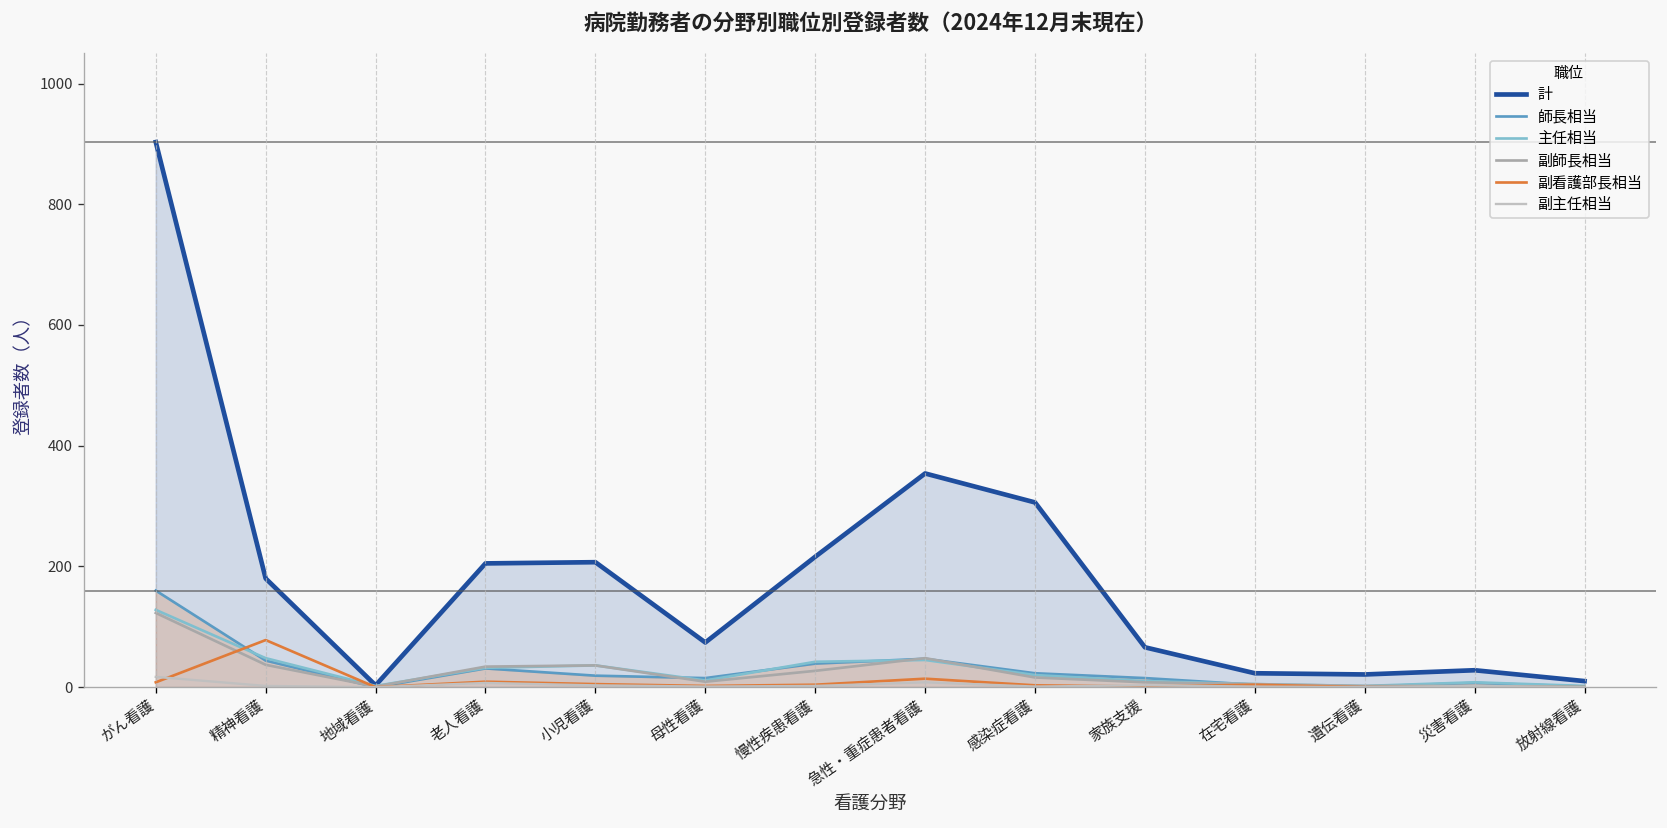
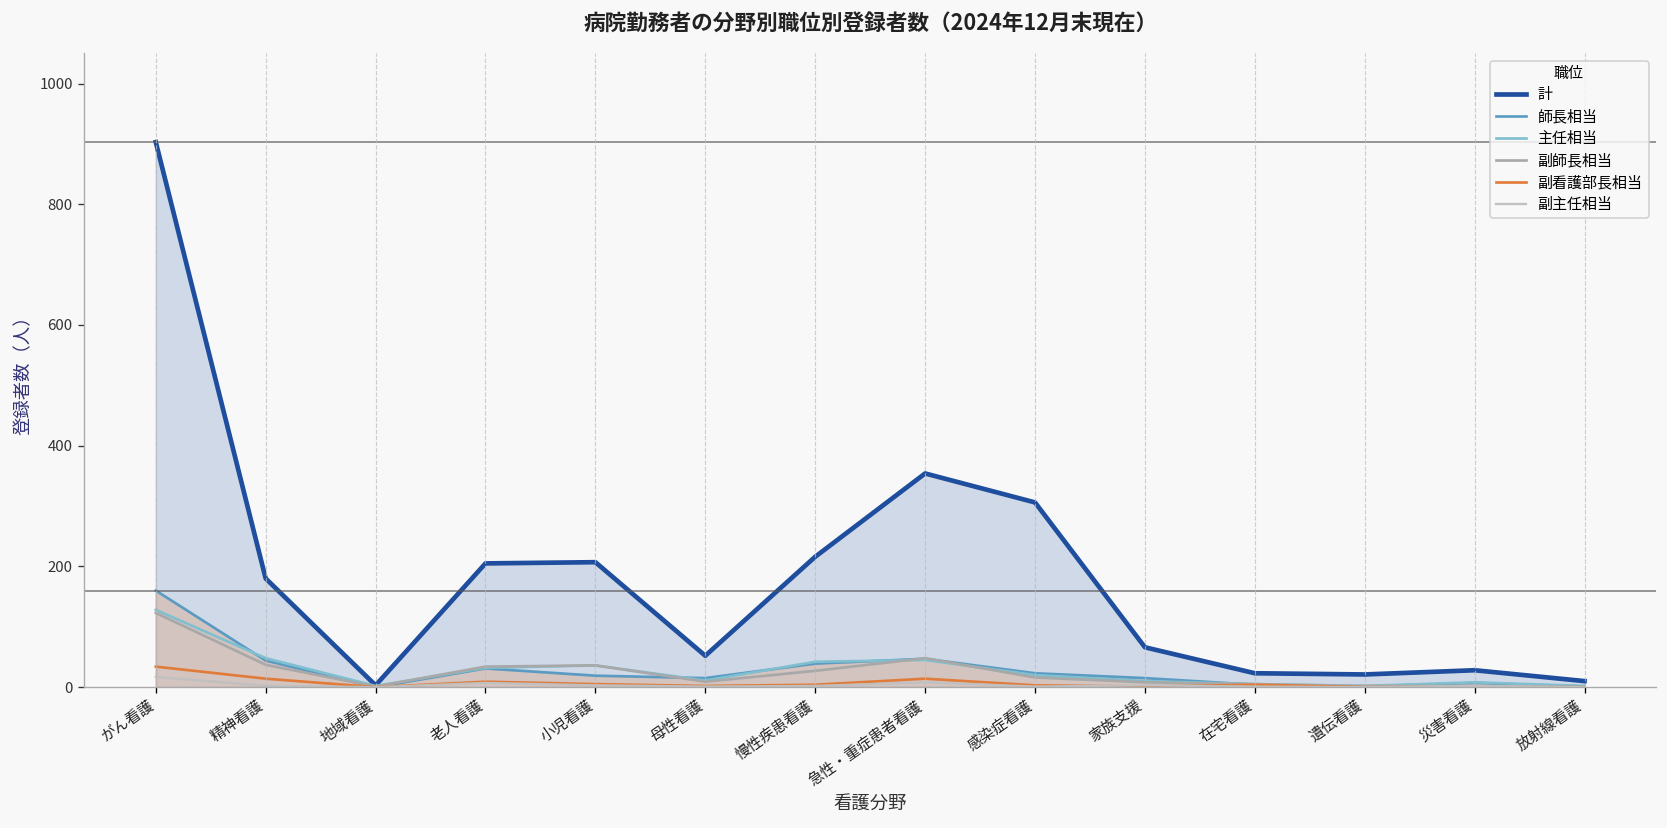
副看護部長相当, がん看護: 10 -> 30
副看護部長相当, 精神看護: 80 -> 10
計, 母性看護: 70 -> 50
